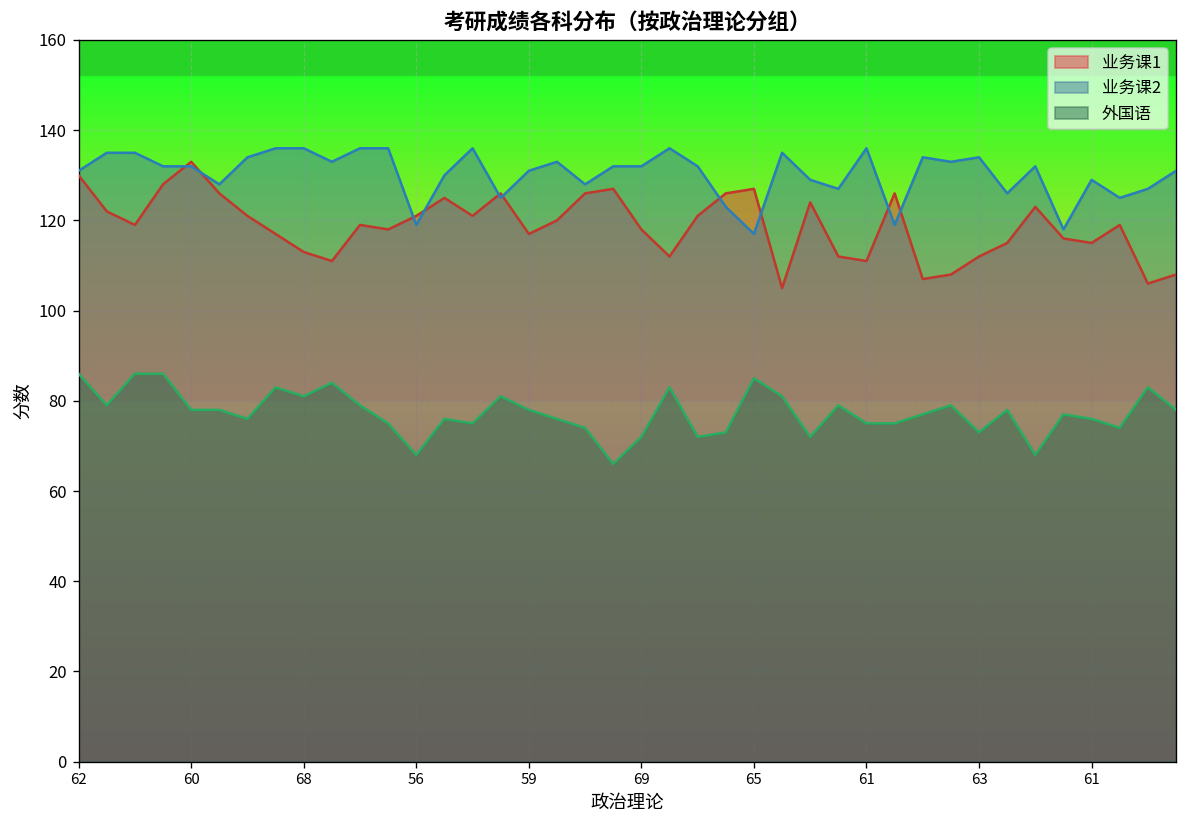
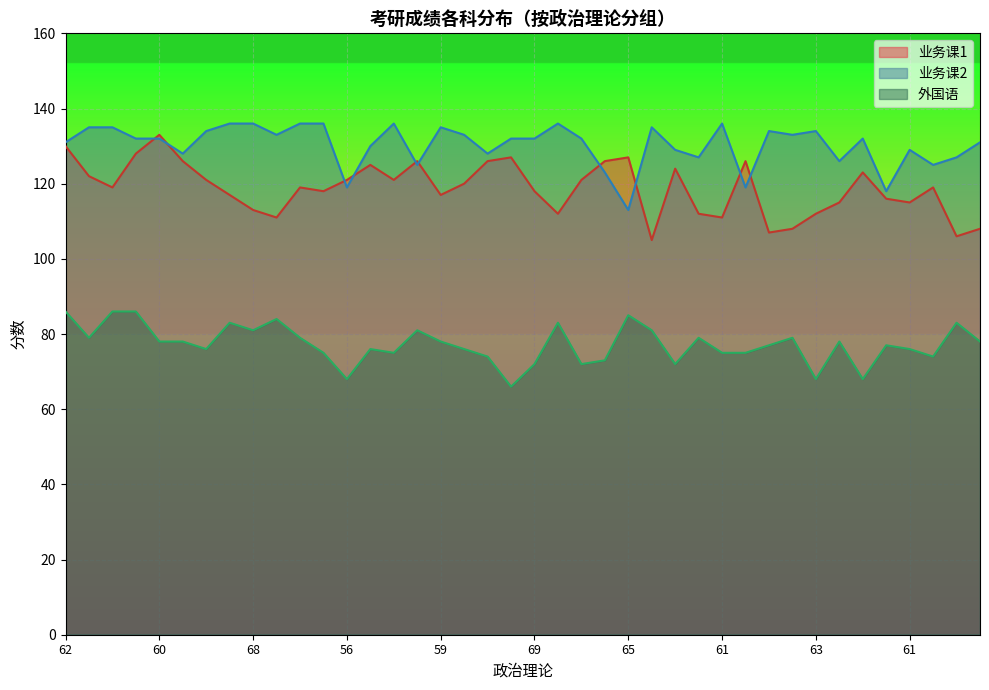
业务课2, 59: 131 -> 135
业务课2, 65: 117 -> 113
外国语, 63: 73 -> 68
